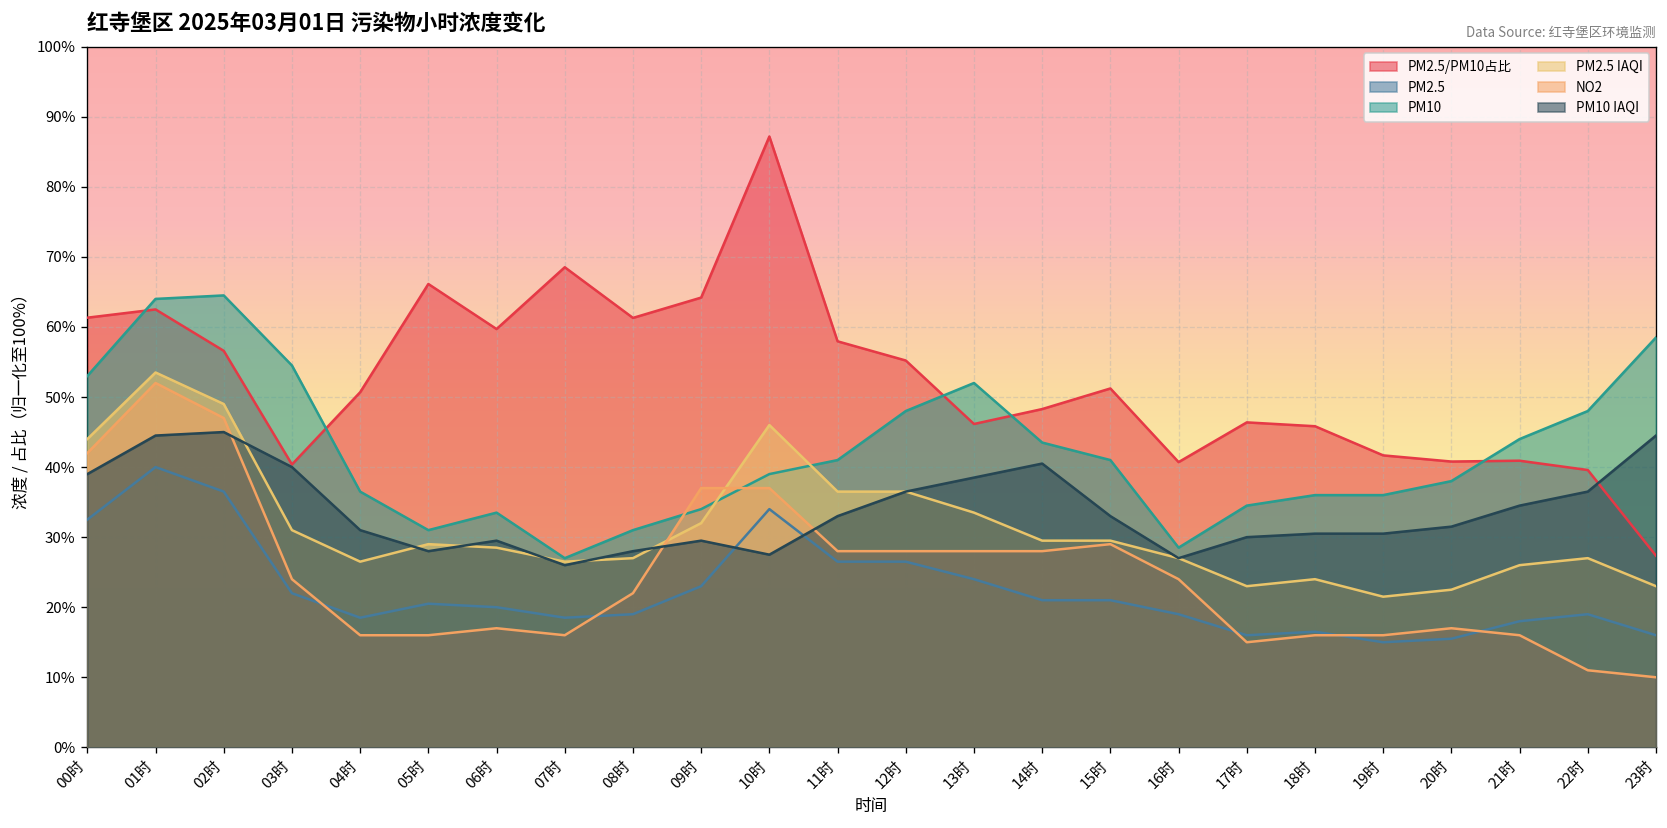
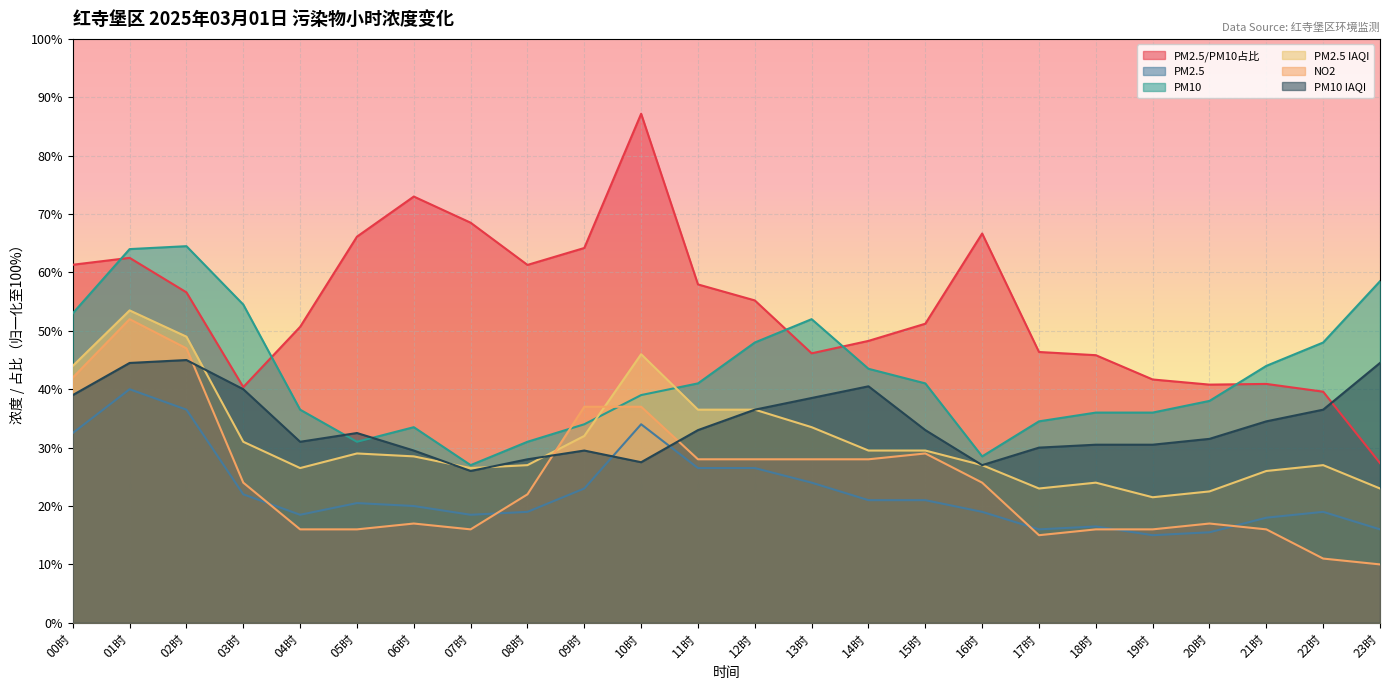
PM10 IAQI, 05时: 28% -> 33%
PM2.5/PM10占比, 06时: 60% -> 73%
PM2.5/PM10占比, 16时: 41% -> 67%
